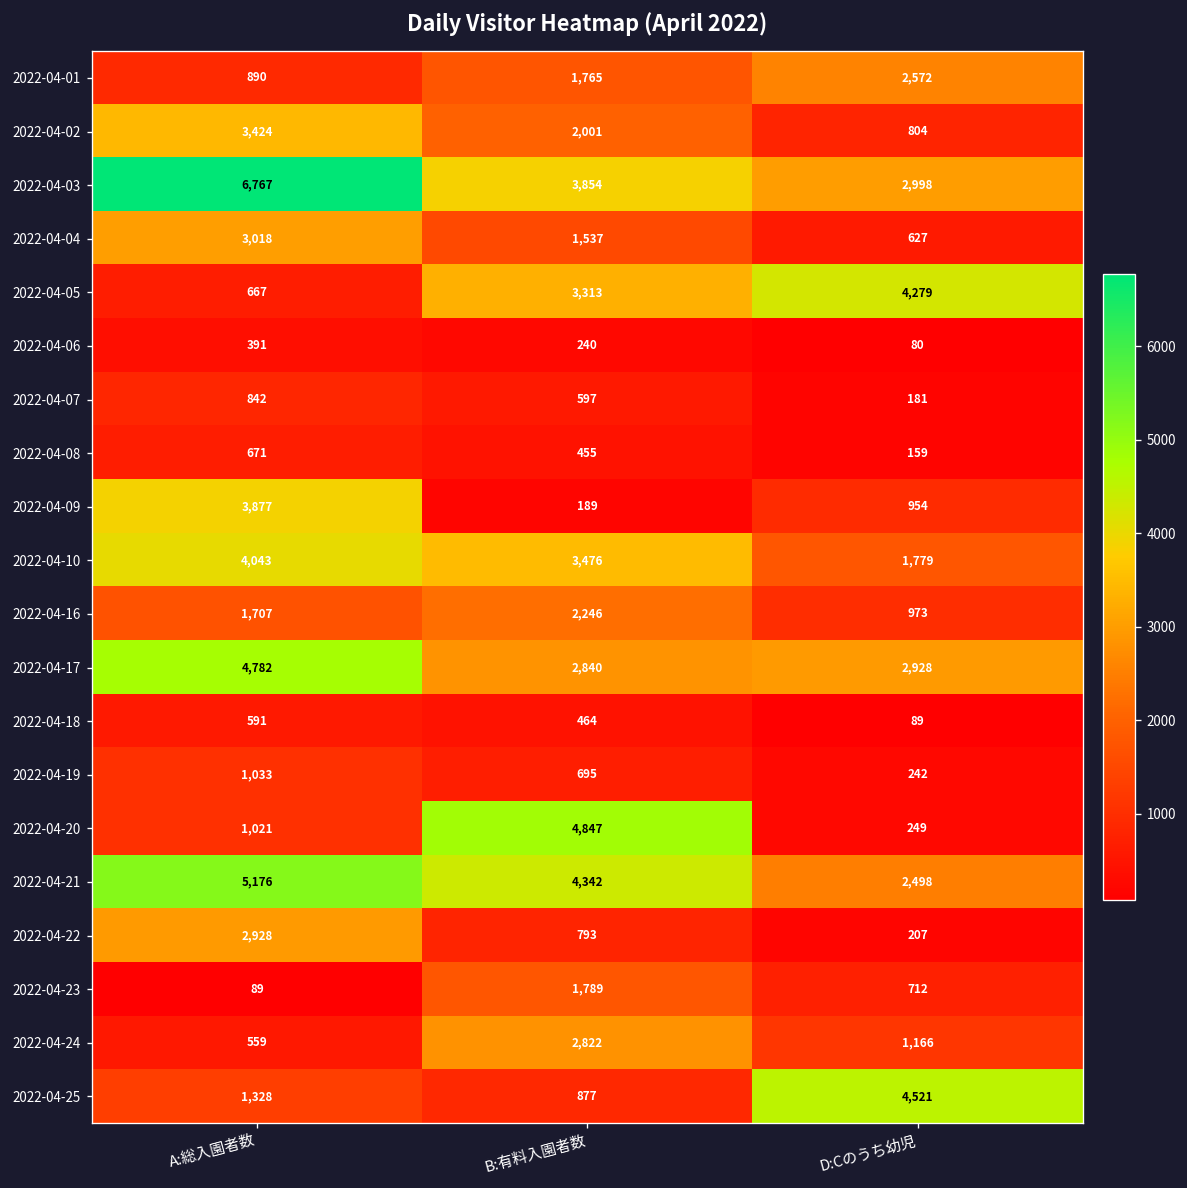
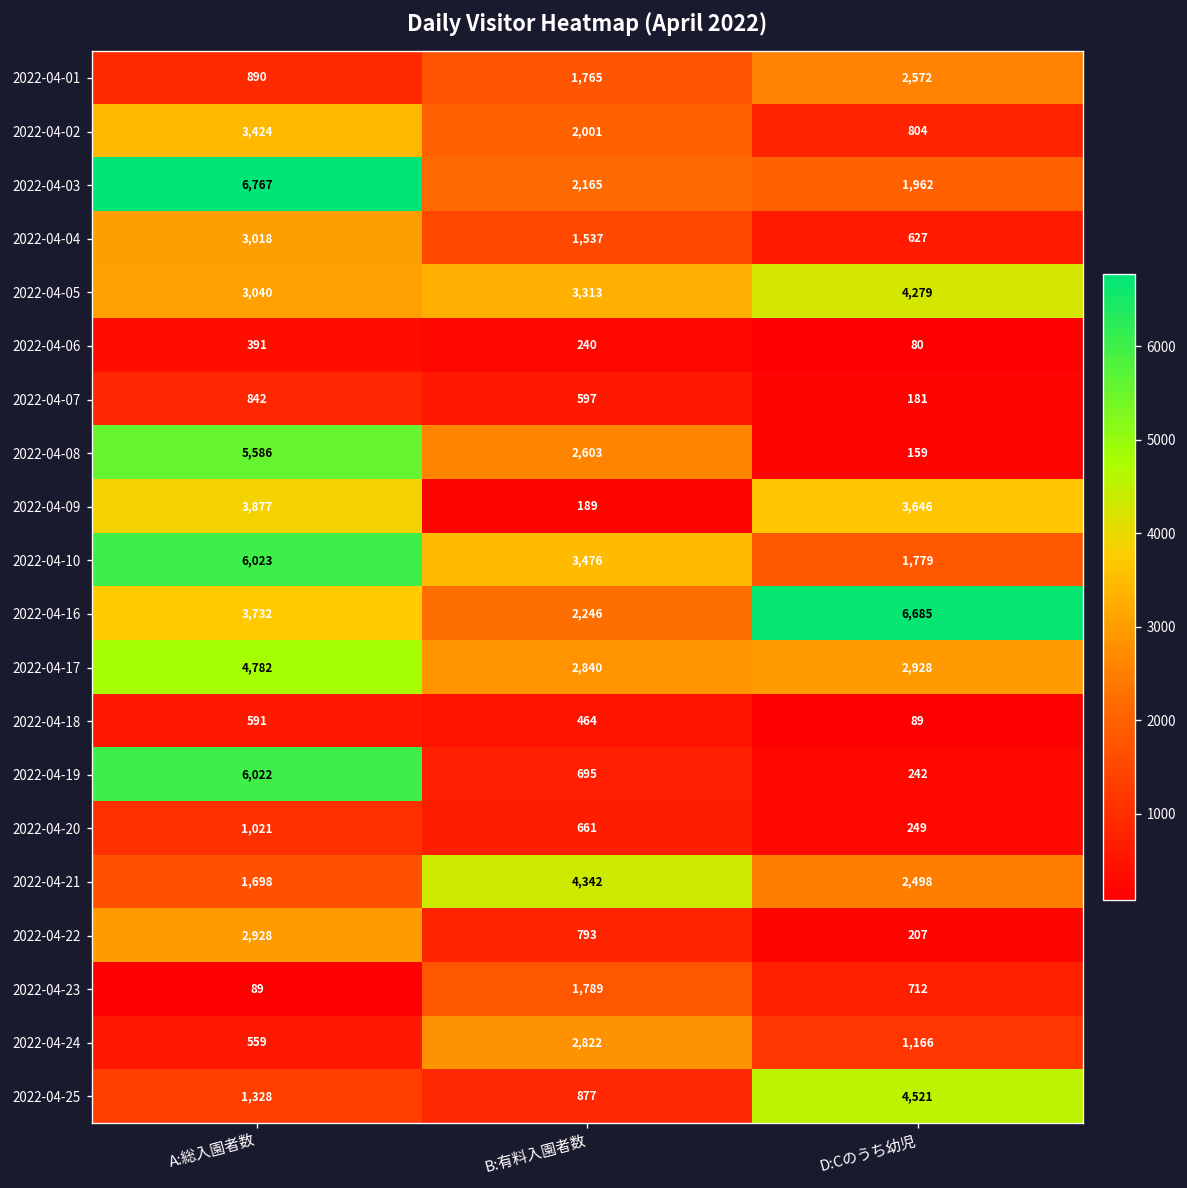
2022-04-03, B:有料入園者数: 3,854 -> 2,165
2022-04-03, D:Cのうち幼児: 2,998 -> 1,962
2022-04-05, A:総入園者数: 667 -> 3,040
2022-04-08, A:総入園者数: 671 -> 5,586
2022-04-08, B:有料入園者数: 455 -> 2,603
2022-04-09, D:Cのうち幼児: 954 -> 3,646
2022-04-10, A:総入園者数: 4,043 -> 6,023
2022-04-16, A:総入園者数: 1,707 -> 3,732
2022-04-16, D:Cのうち幼児: 973 -> 6,685
2022-04-19, A:総入園者数: 1,033 -> 6,022
2022-04-20, B:有料入園者数: 4,847 -> 661
2022-04-21, A:総入園者数: 5,176 -> 1,698
